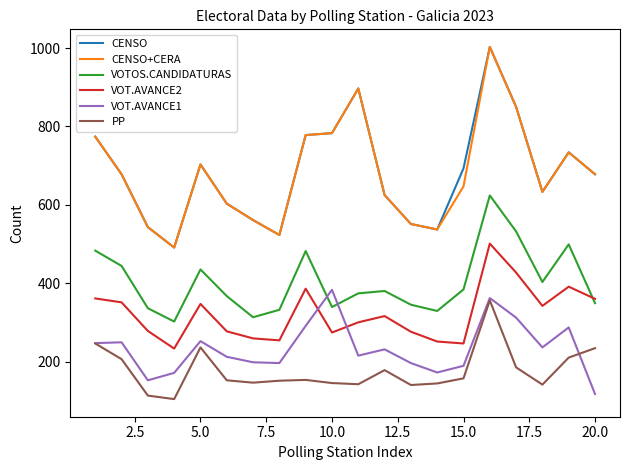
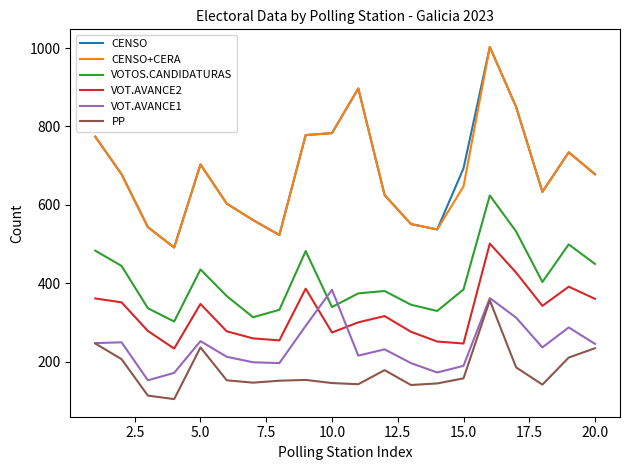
VOTOS.CANDIDATURAS, 20.0: 350 -> 450
VOT.AVANCE1, 20.0: 120 -> 250
